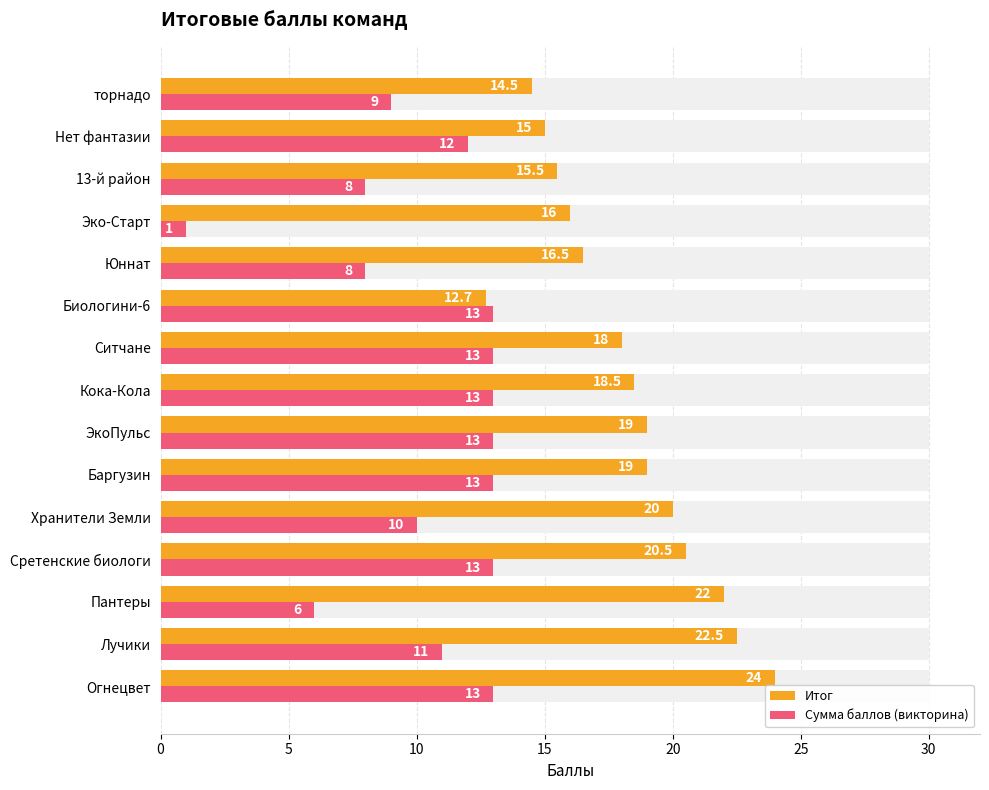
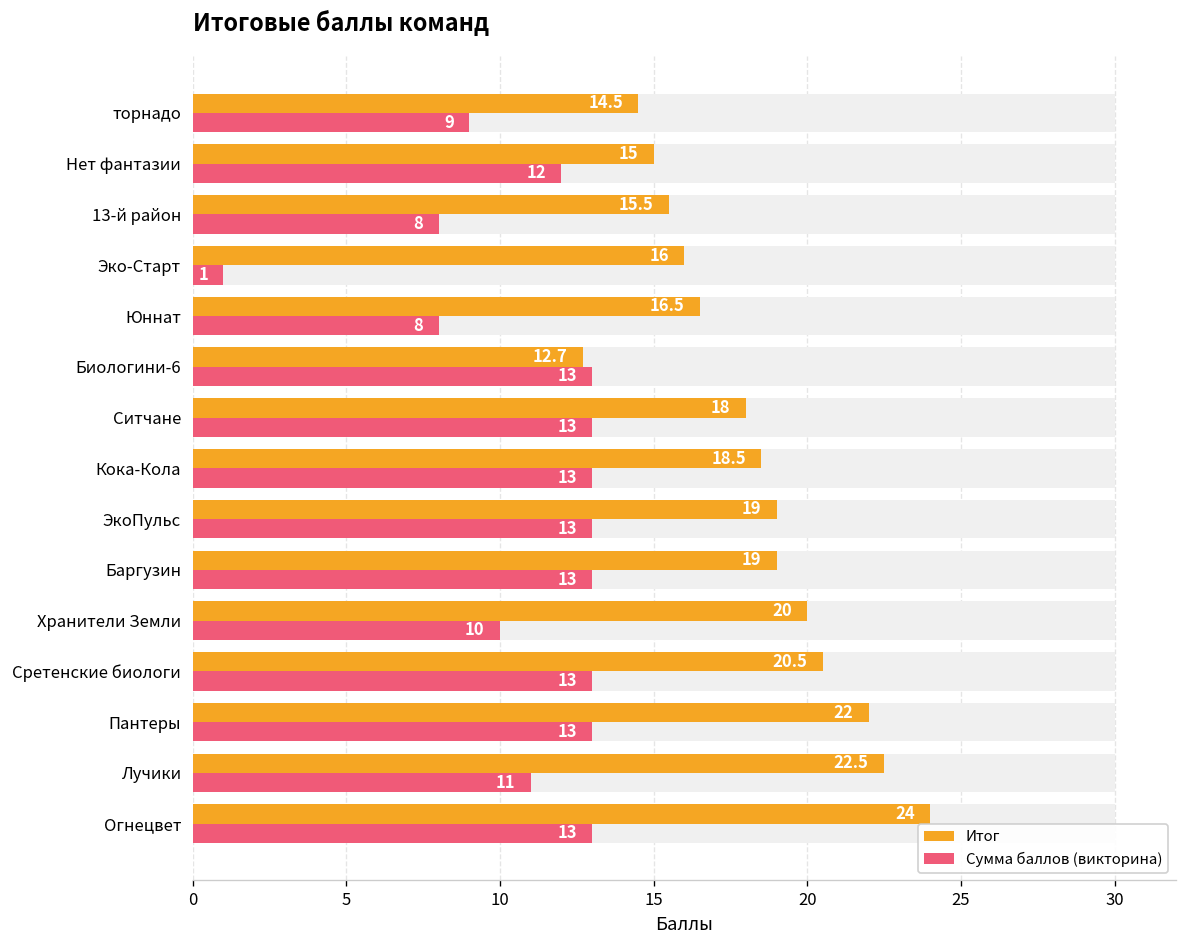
Сумма баллов (викторина), Пантеры: 6 -> 13
